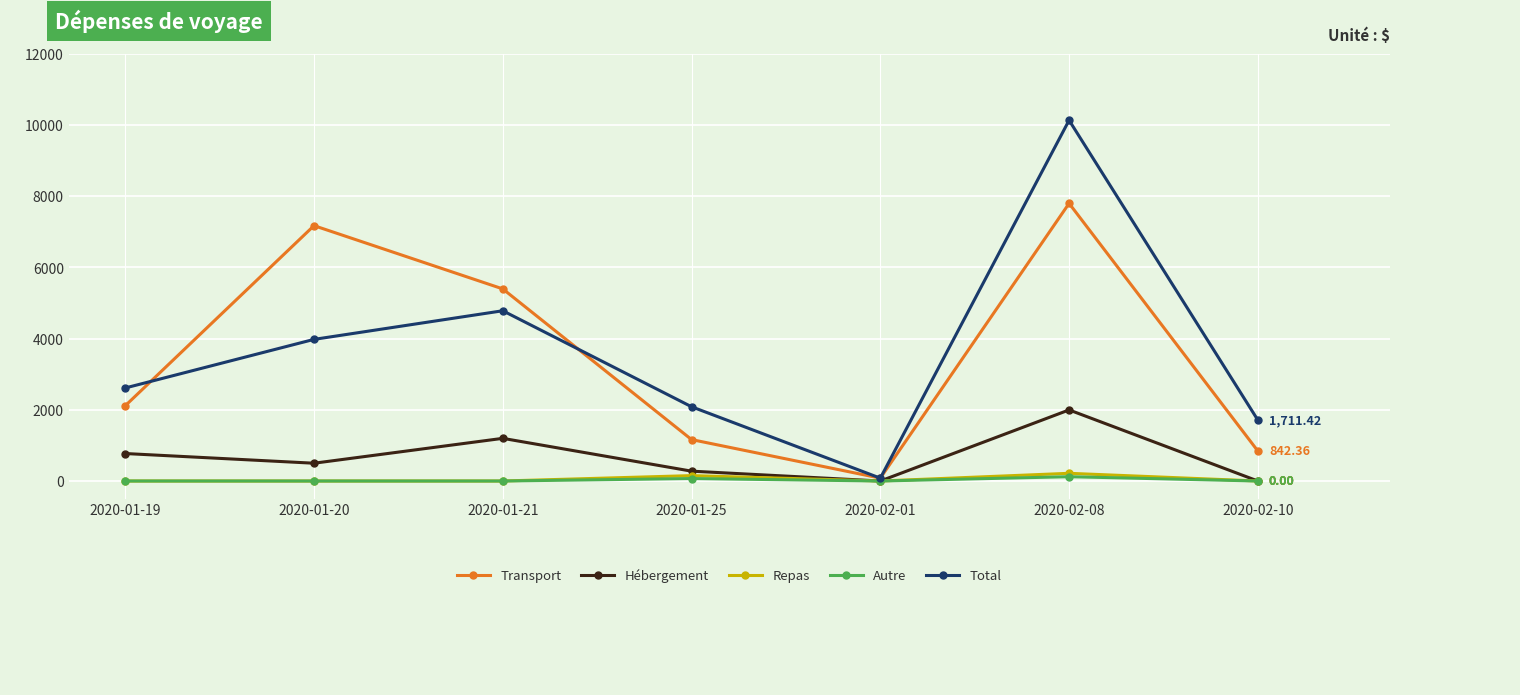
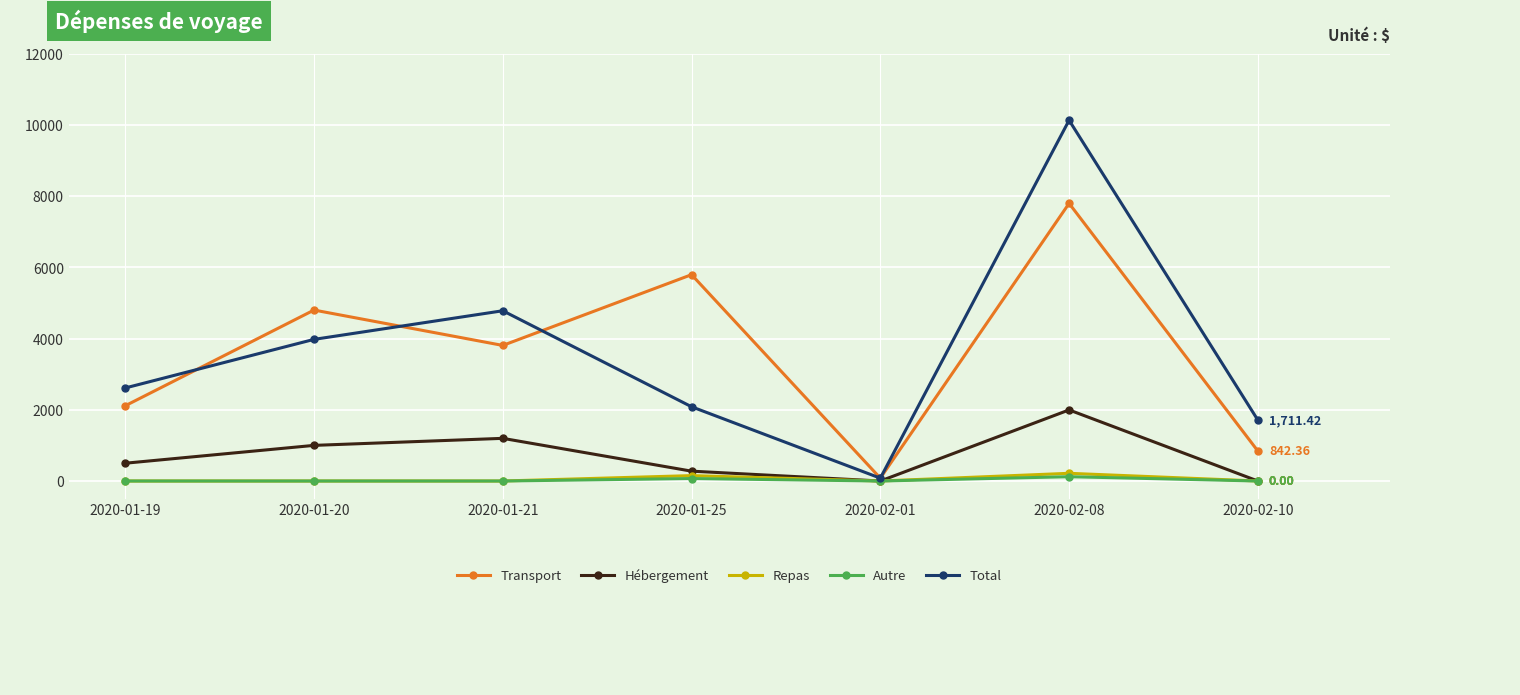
Hébergement, 2020-01-19: 800 -> 500
Transport, 2020-01-20: 7200 -> 4800
Hébergement, 2020-01-20: 500 -> 1000
Transport, 2020-01-21: 5400 -> 3800
Transport, 2020-01-25: 1200 -> 5800
